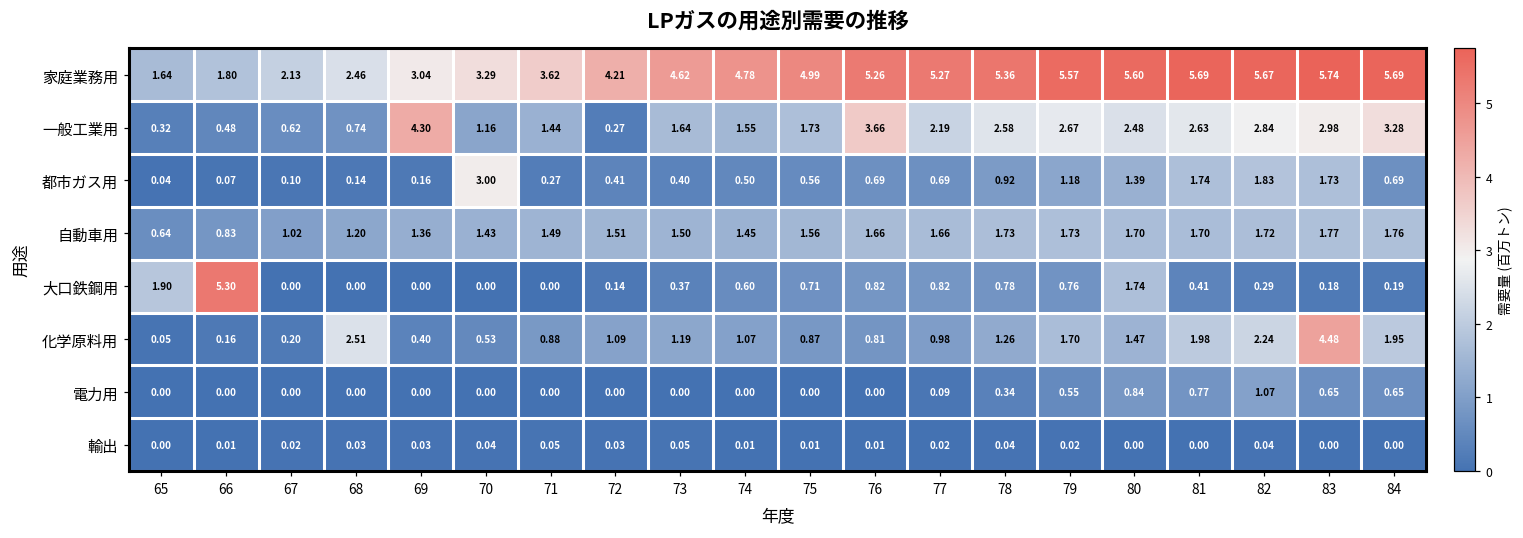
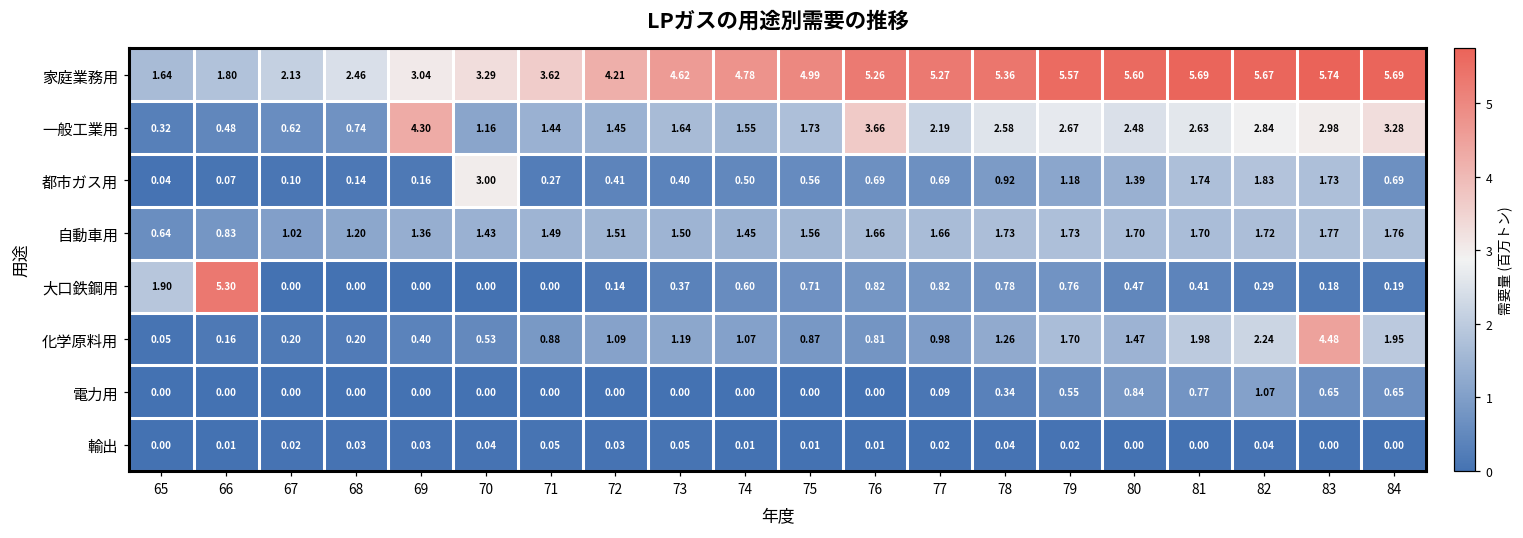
一般工業用, 72: 0.27 -> 1.45
大口鉄鋼用, 80: 1.74 -> 0.47
化学原料用, 68: 2.51 -> 0.20
